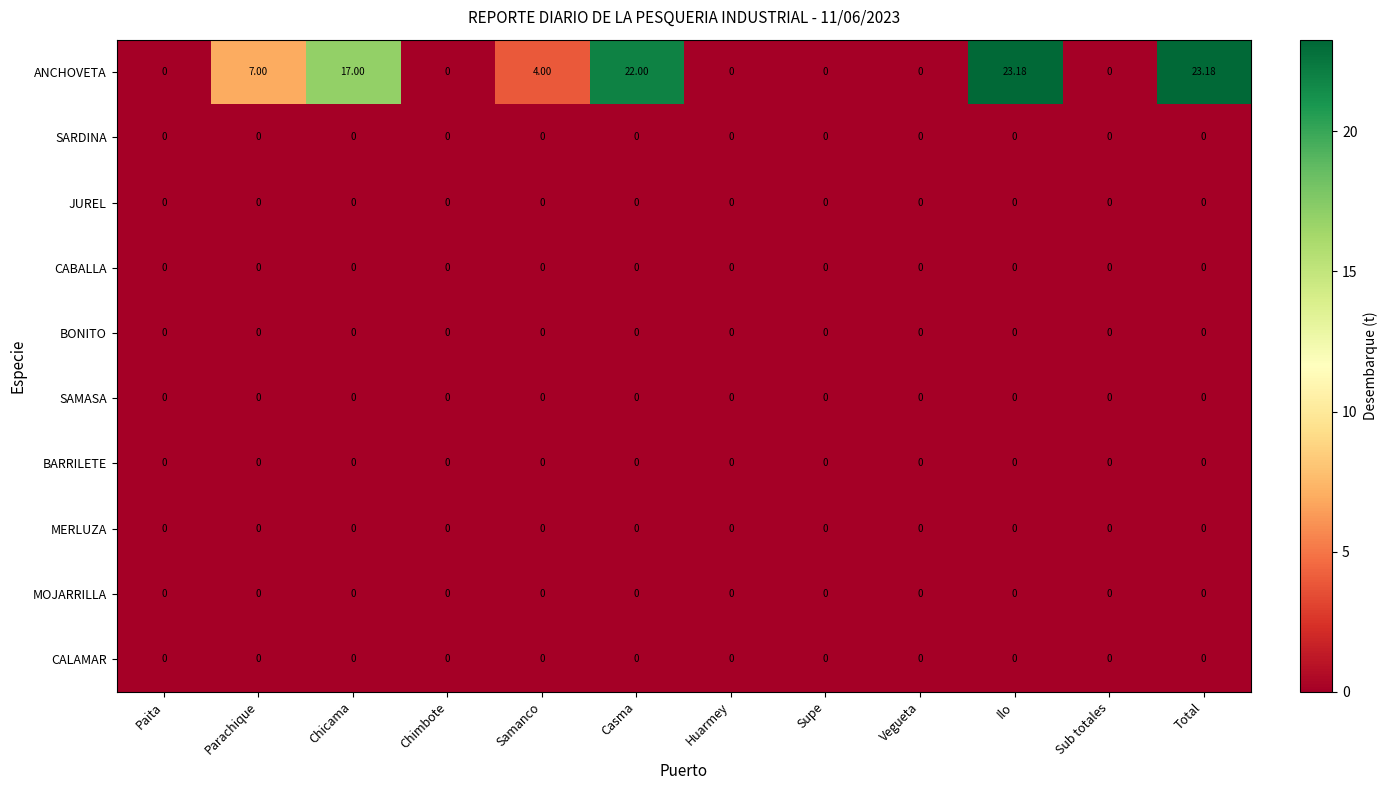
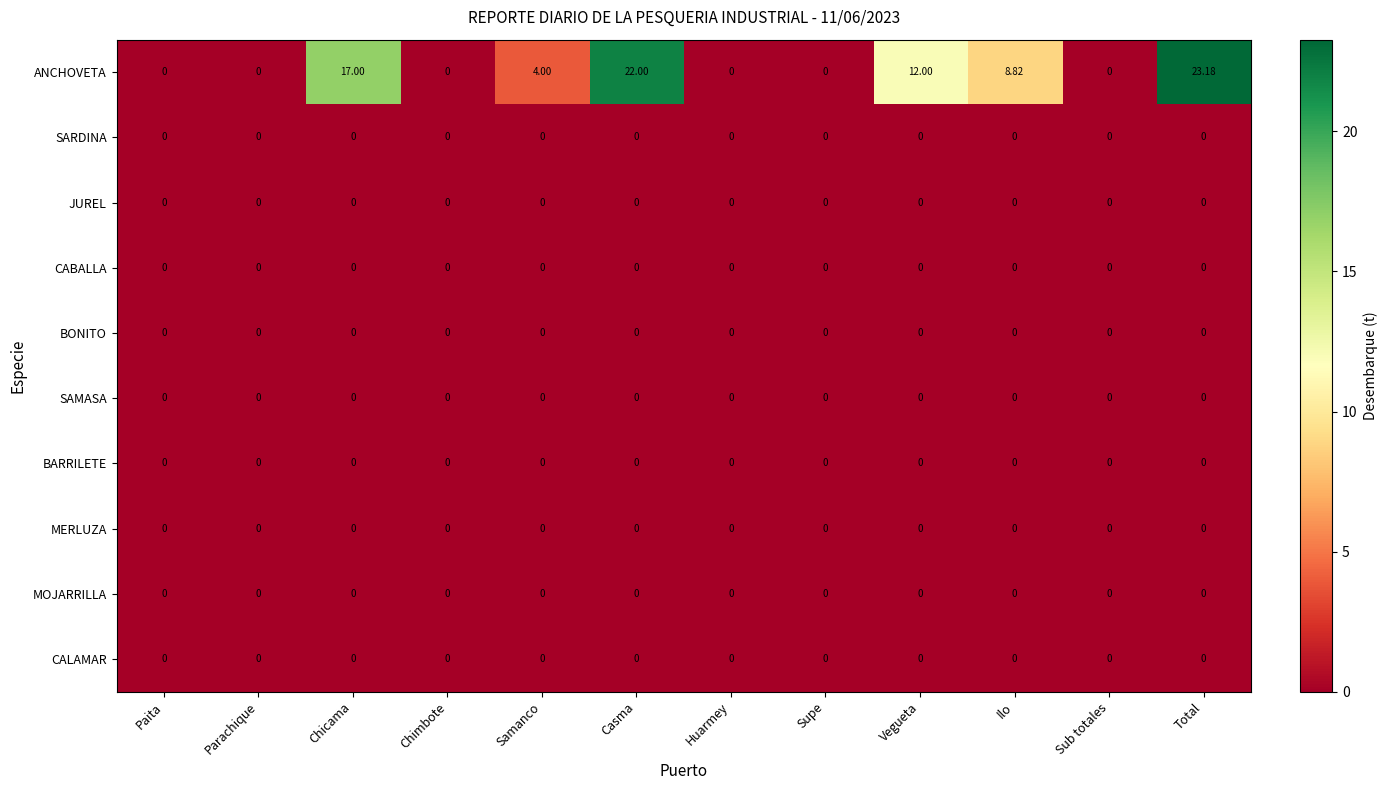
ANCHOVETA, Parachique: 7.00 -> 0
ANCHOVETA, Vegueta: 0 -> 12.00
ANCHOVETA, Ilo: 23.18 -> 8.82
